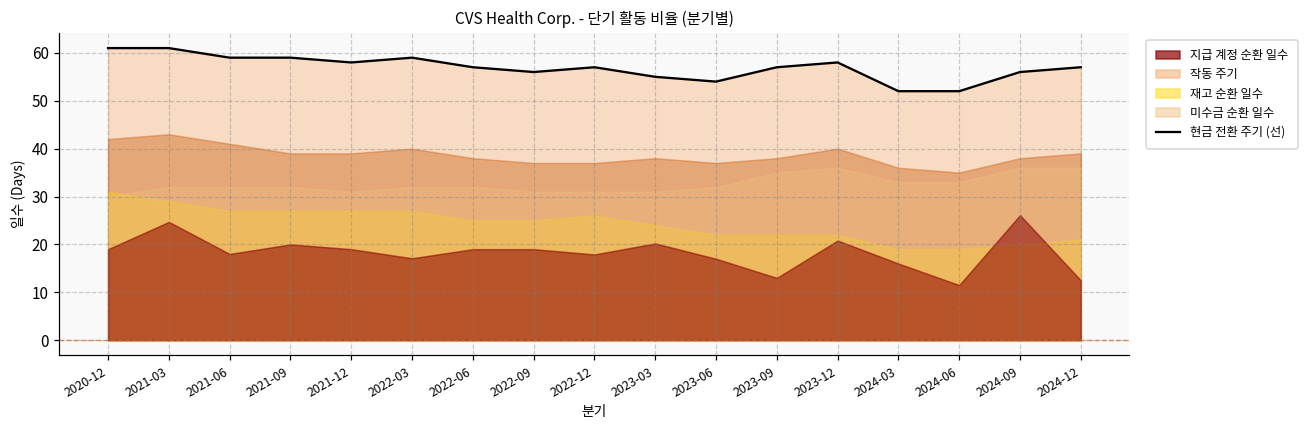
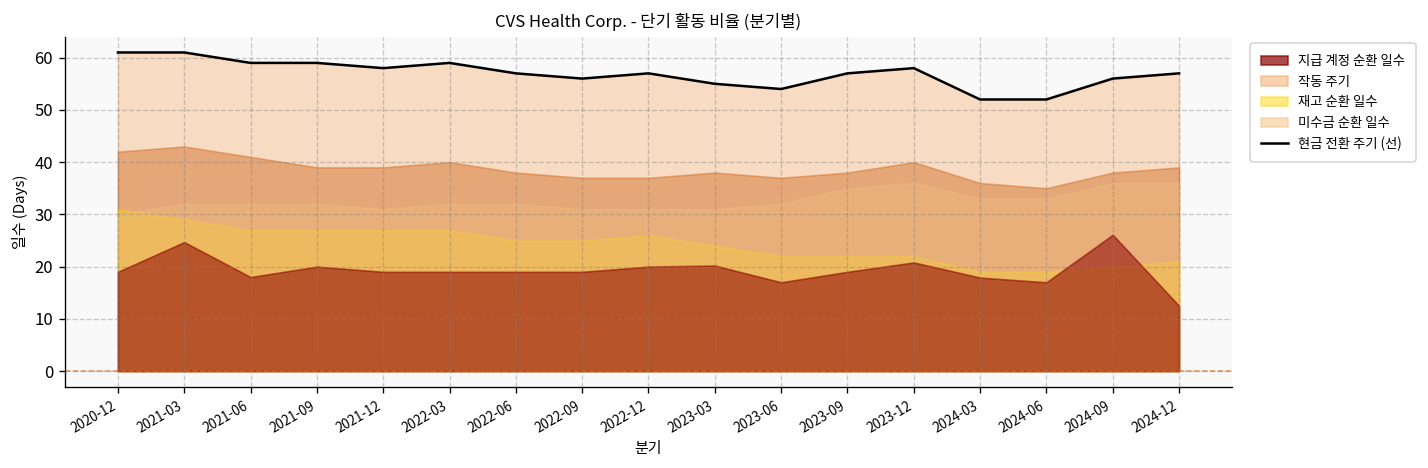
지급 계정 순환 일수, 2022-03: 17 -> 19
지급 계정 순환 일수, 2022-12: 18 -> 20
지급 계정 순환 일수, 2023-09: 13 -> 19
지급 계정 순환 일수, 2024-03: 16 -> 18
지급 계정 순환 일수, 2024-06: 12 -> 17
